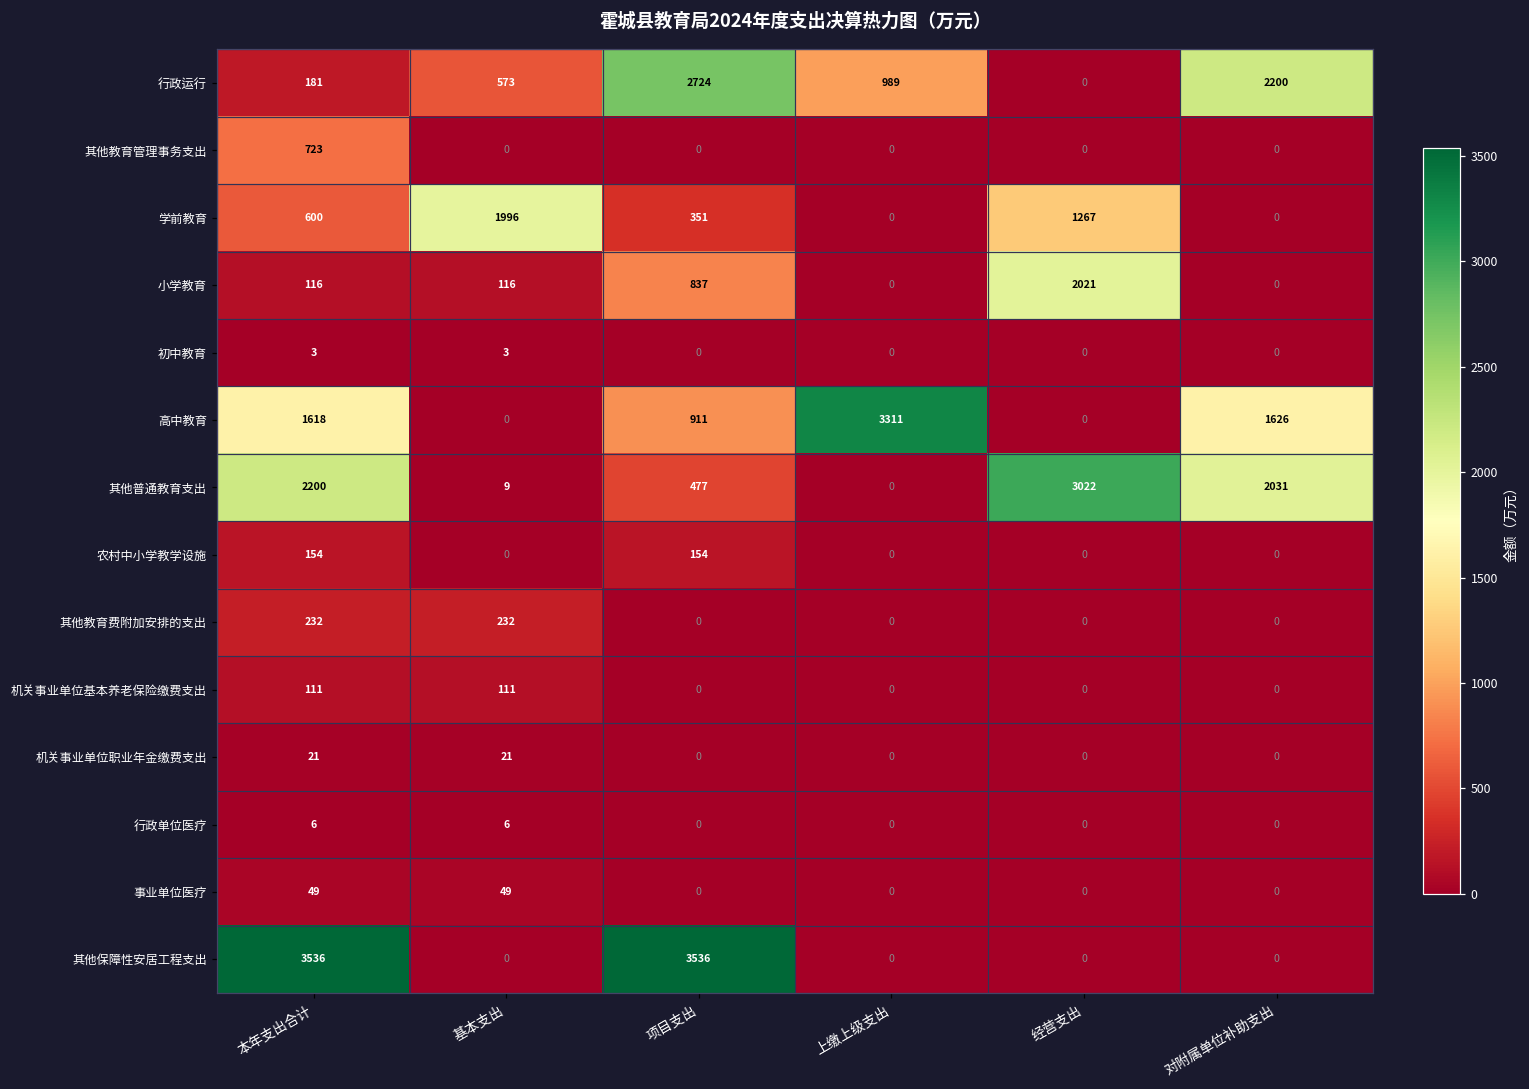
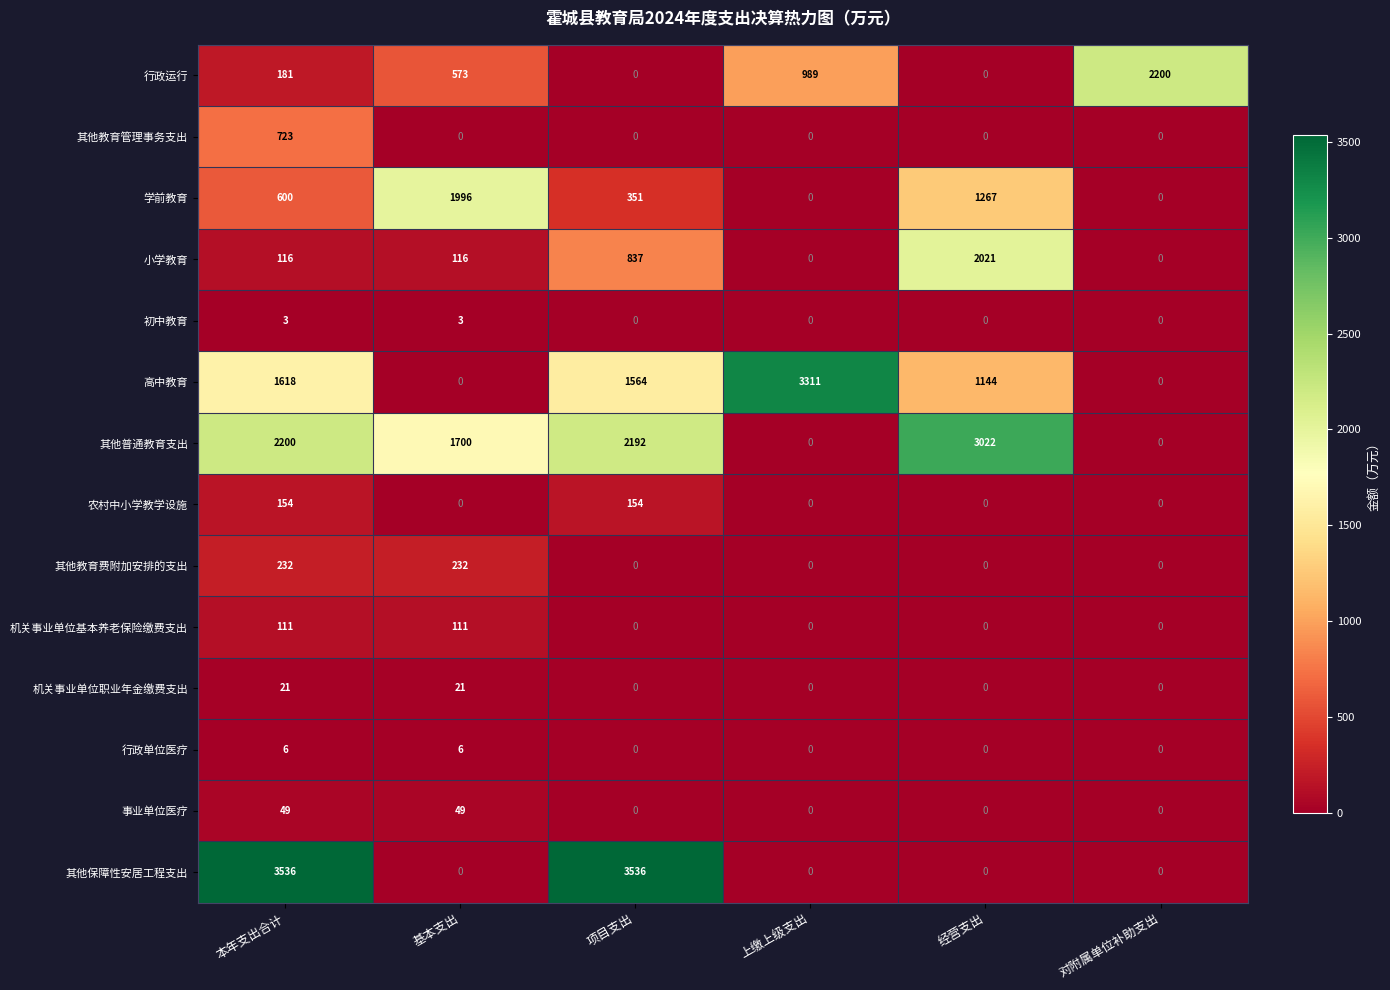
行政运行, 项目支出: 2724 -> 0
高中教育, 项目支出: 911 -> 1564
高中教育, 经营支出: 0 -> 1144
高中教育, 对附属单位补助支出: 1626 -> 0
其他普通教育支出, 基本支出: 9 -> 1700
其他普通教育支出, 项目支出: 477 -> 2192
其他普通教育支出, 对附属单位补助支出: 2031 -> 0
